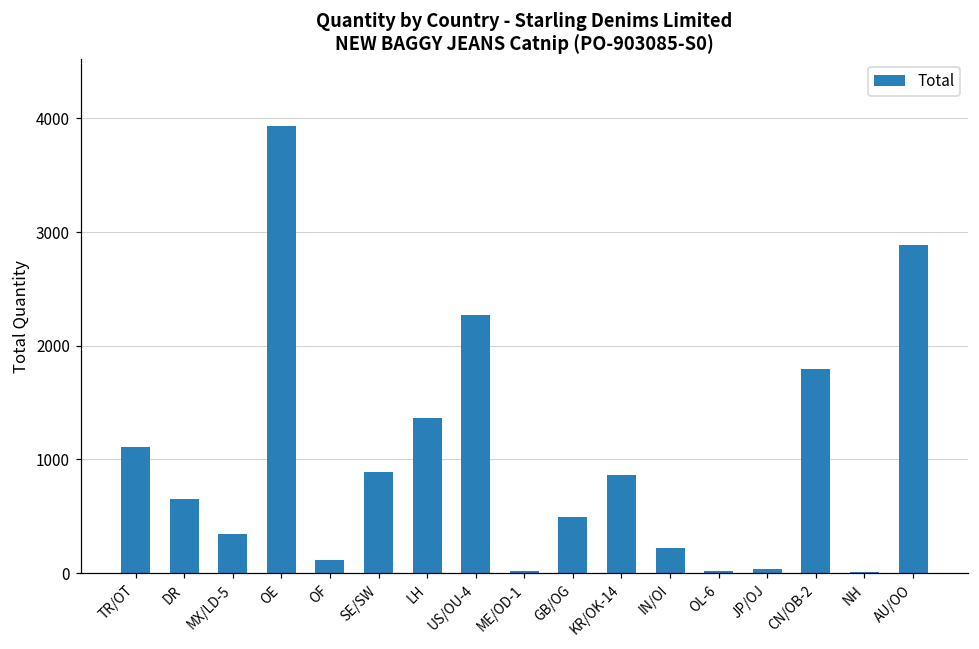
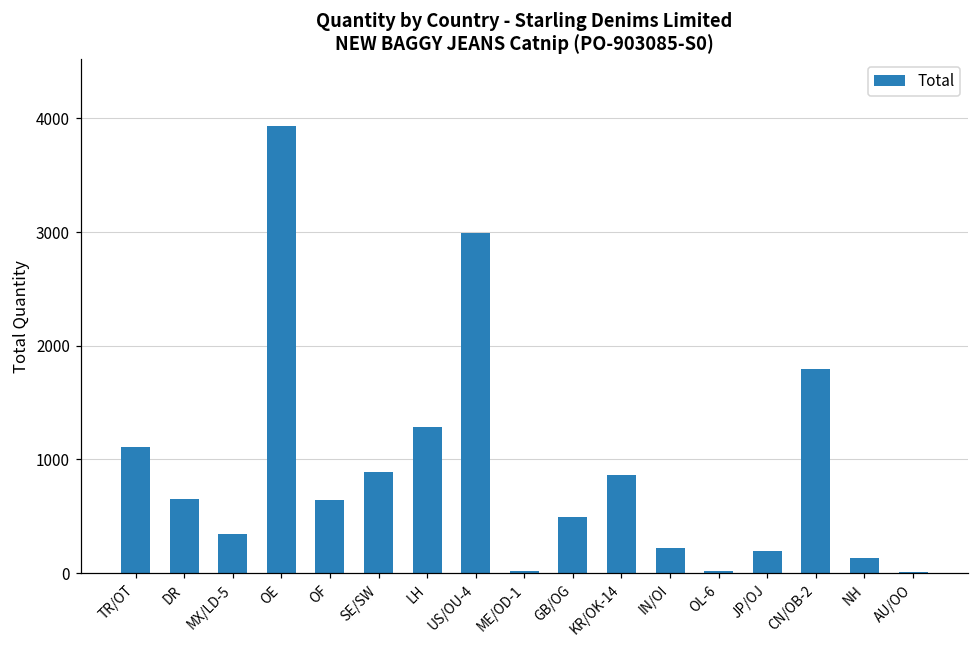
OF: 120 -> 640
LH: 1370 -> 1280
US/OU-4: 2270 -> 3000
JP/OJ: 40 -> 190
NH: 10 -> 130
AU/OO: 2880 -> 10
